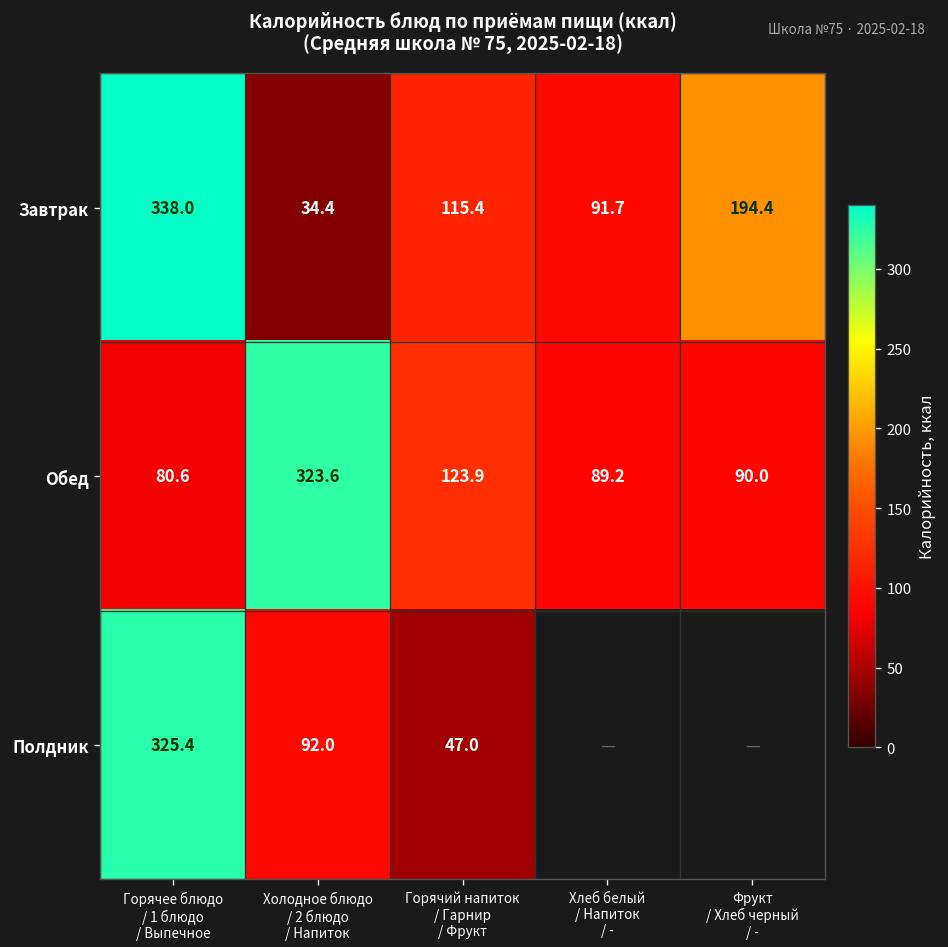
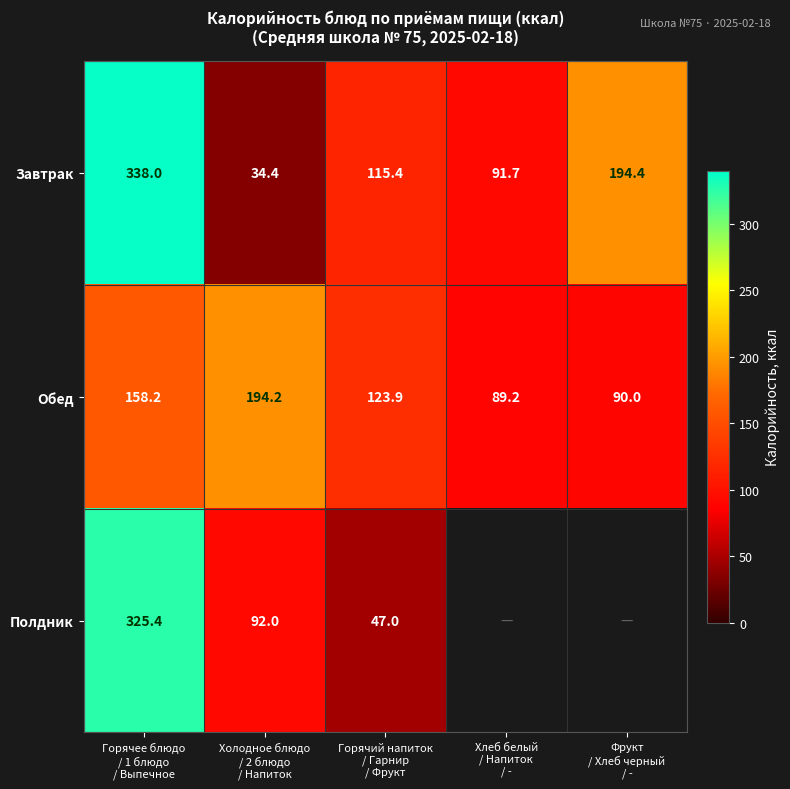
Обед, Горячее блюдо / 1 блюдо / Выпечное: 80.6 -> 158.2
Обед, Холодное блюдо / 2 блюдо / Напиток: 323.6 -> 194.2
